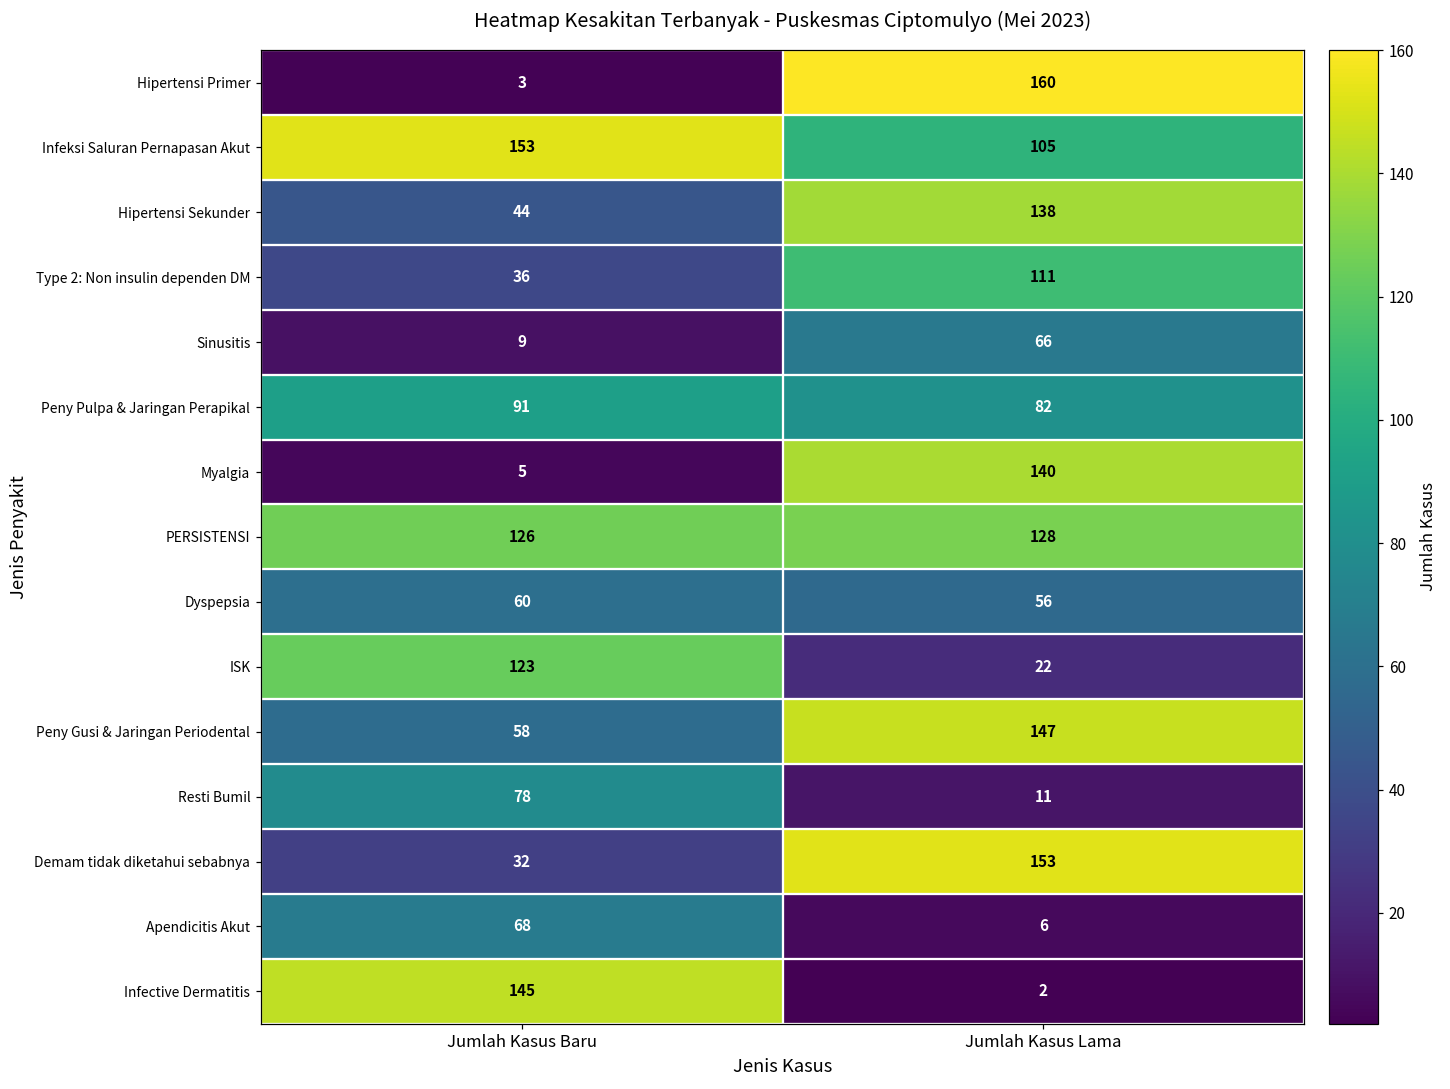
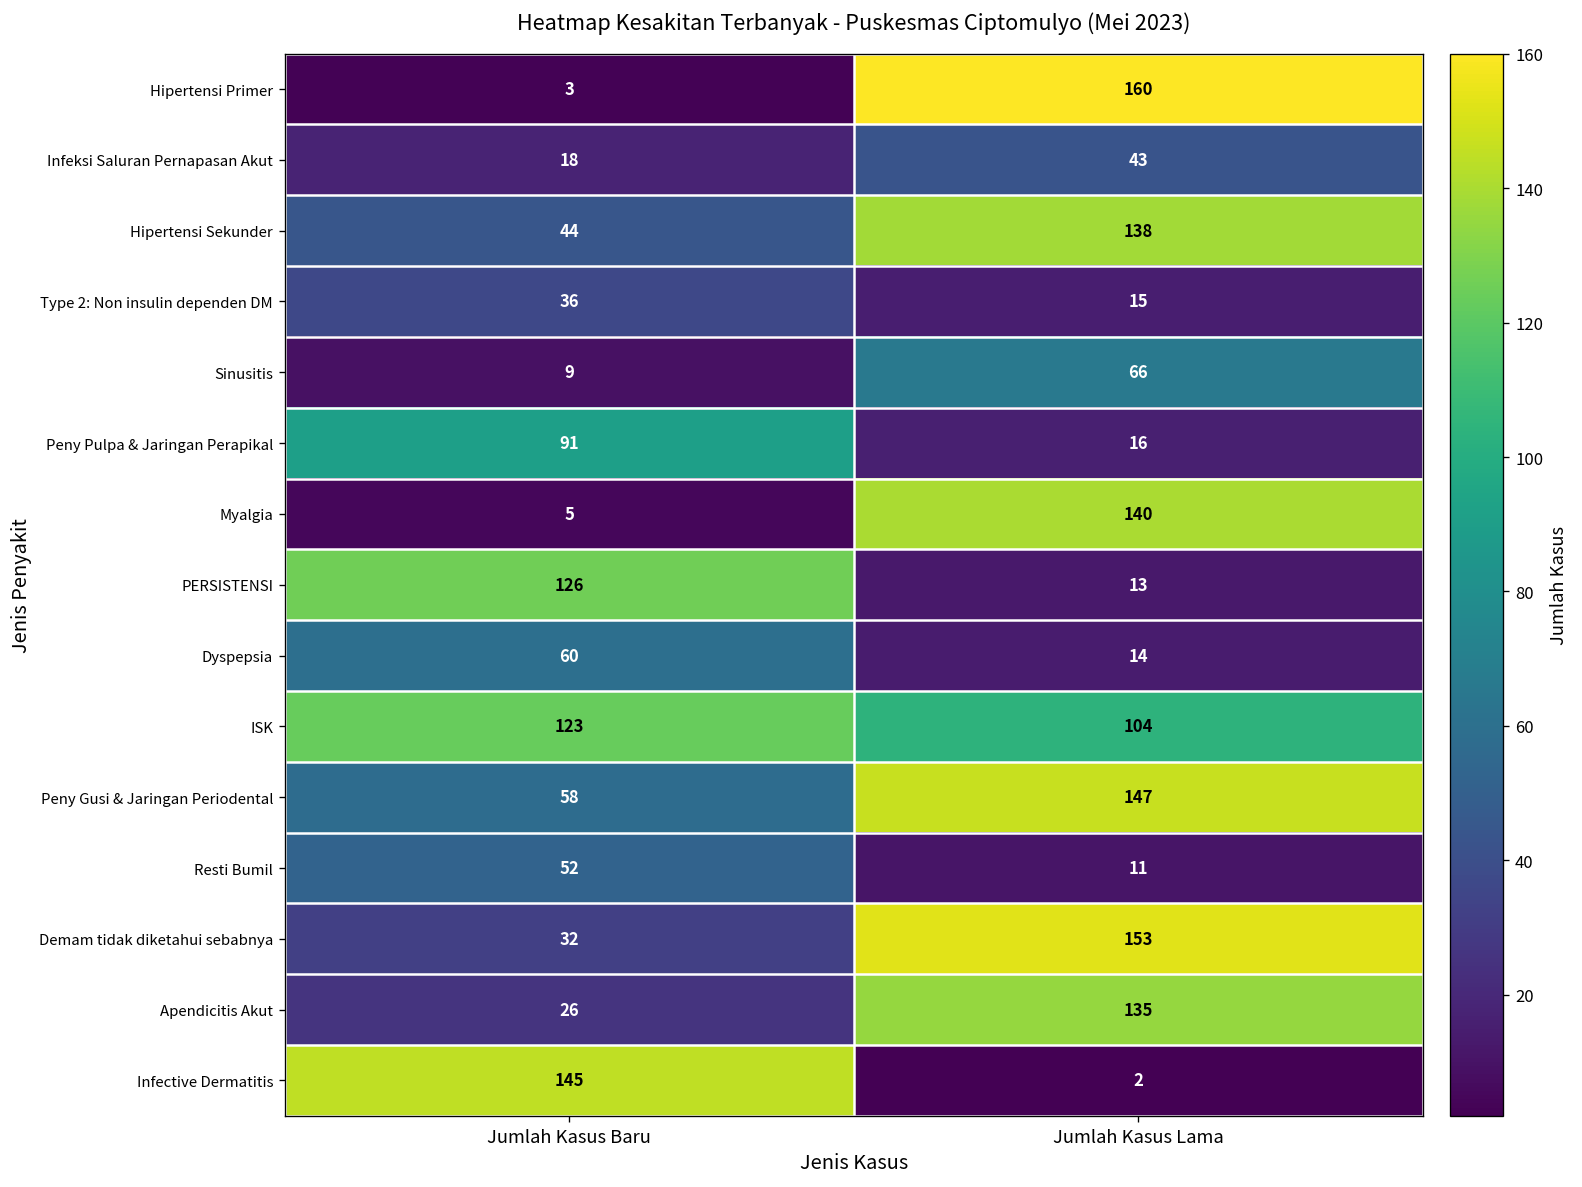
Infeksi Saluran Pernapasan Akut, Jumlah Kasus Baru: 153 -> 18
Infeksi Saluran Pernapasan Akut, Jumlah Kasus Lama: 105 -> 43
Type 2: Non insulin dependen DM, Jumlah Kasus Lama: 111 -> 15
Peny Pulpa & Jaringan Perapikal, Jumlah Kasus Lama: 82 -> 16
PERSISTENSI, Jumlah Kasus Lama: 128 -> 13
Dyspepsia, Jumlah Kasus Lama: 56 -> 14
ISK, Jumlah Kasus Lama: 22 -> 104
Resti Bumil, Jumlah Kasus Baru: 78 -> 52
Apendicitis Akut, Jumlah Kasus Baru: 68 -> 26
Apendicitis Akut, Jumlah Kasus Lama: 6 -> 135
